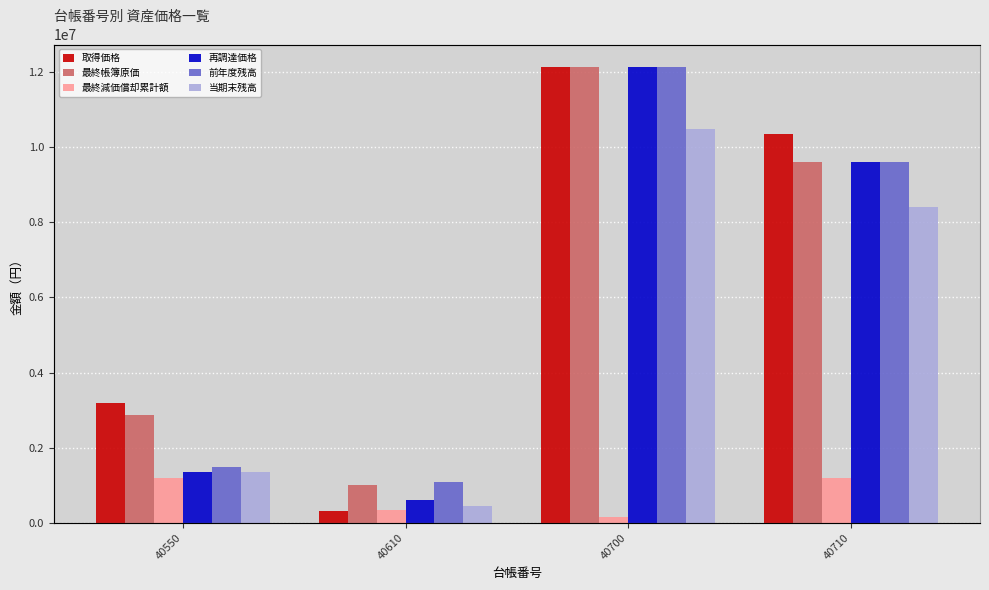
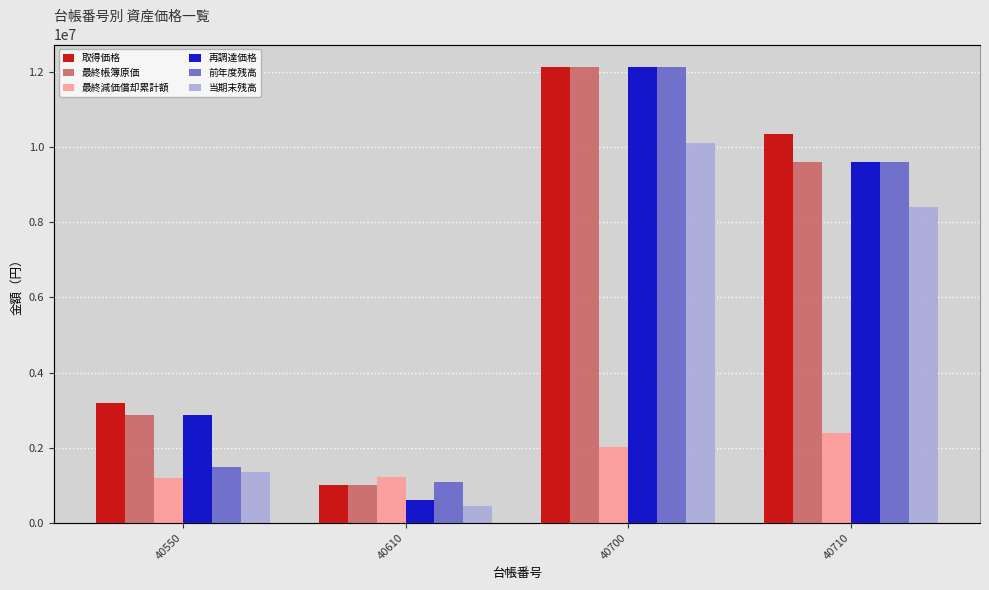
再調達価格, 40550: 1400000 -> 2900000
取得価格, 40610: 300000 -> 1000000
最終減価償却累計額, 40610: 300000 -> 1200000
最終減価償却累計額, 40700: 200000 -> 2000000
当期末残高, 40700: 10500000 -> 10100000
最終減価償却累計額, 40710: 1200000 -> 2400000
